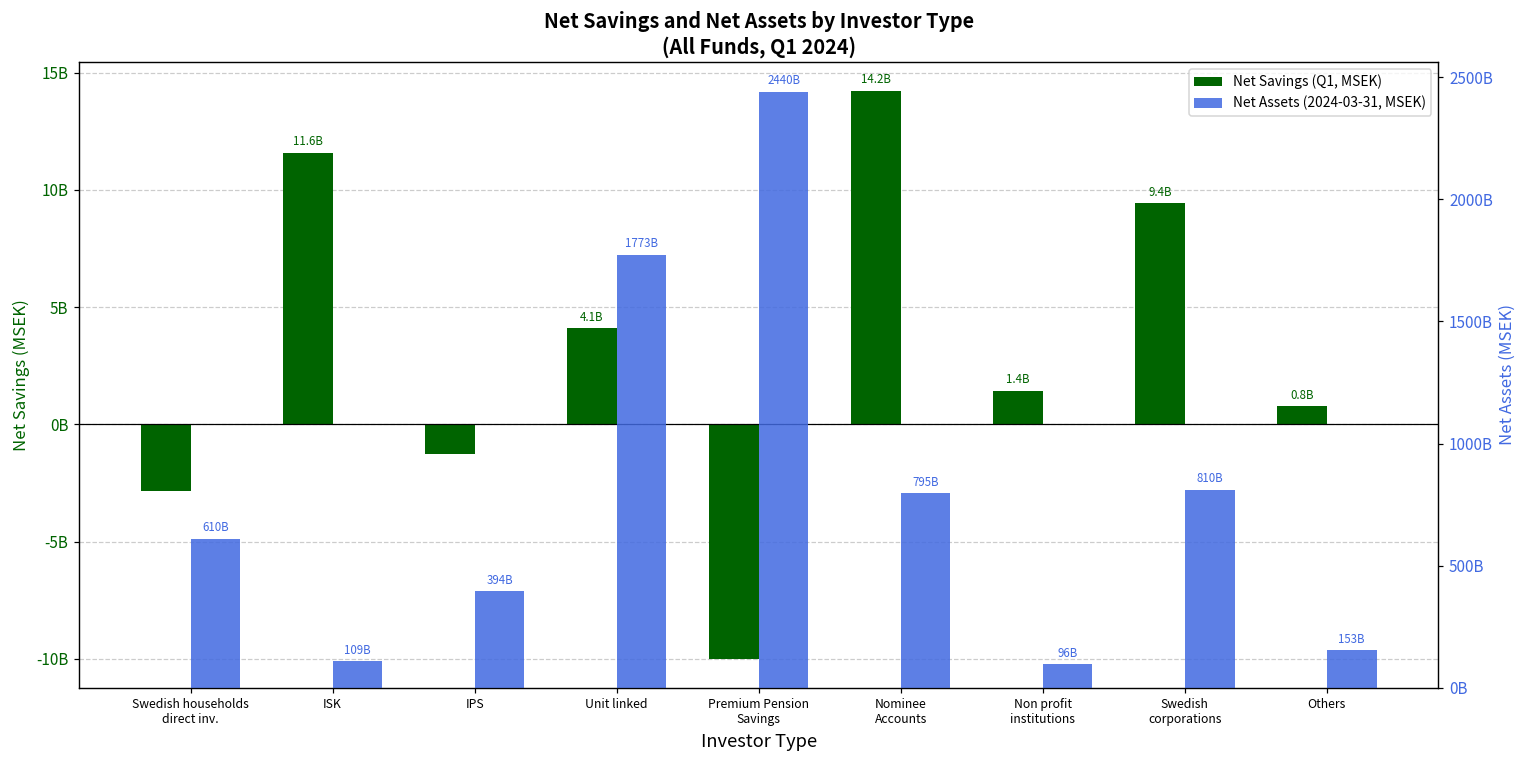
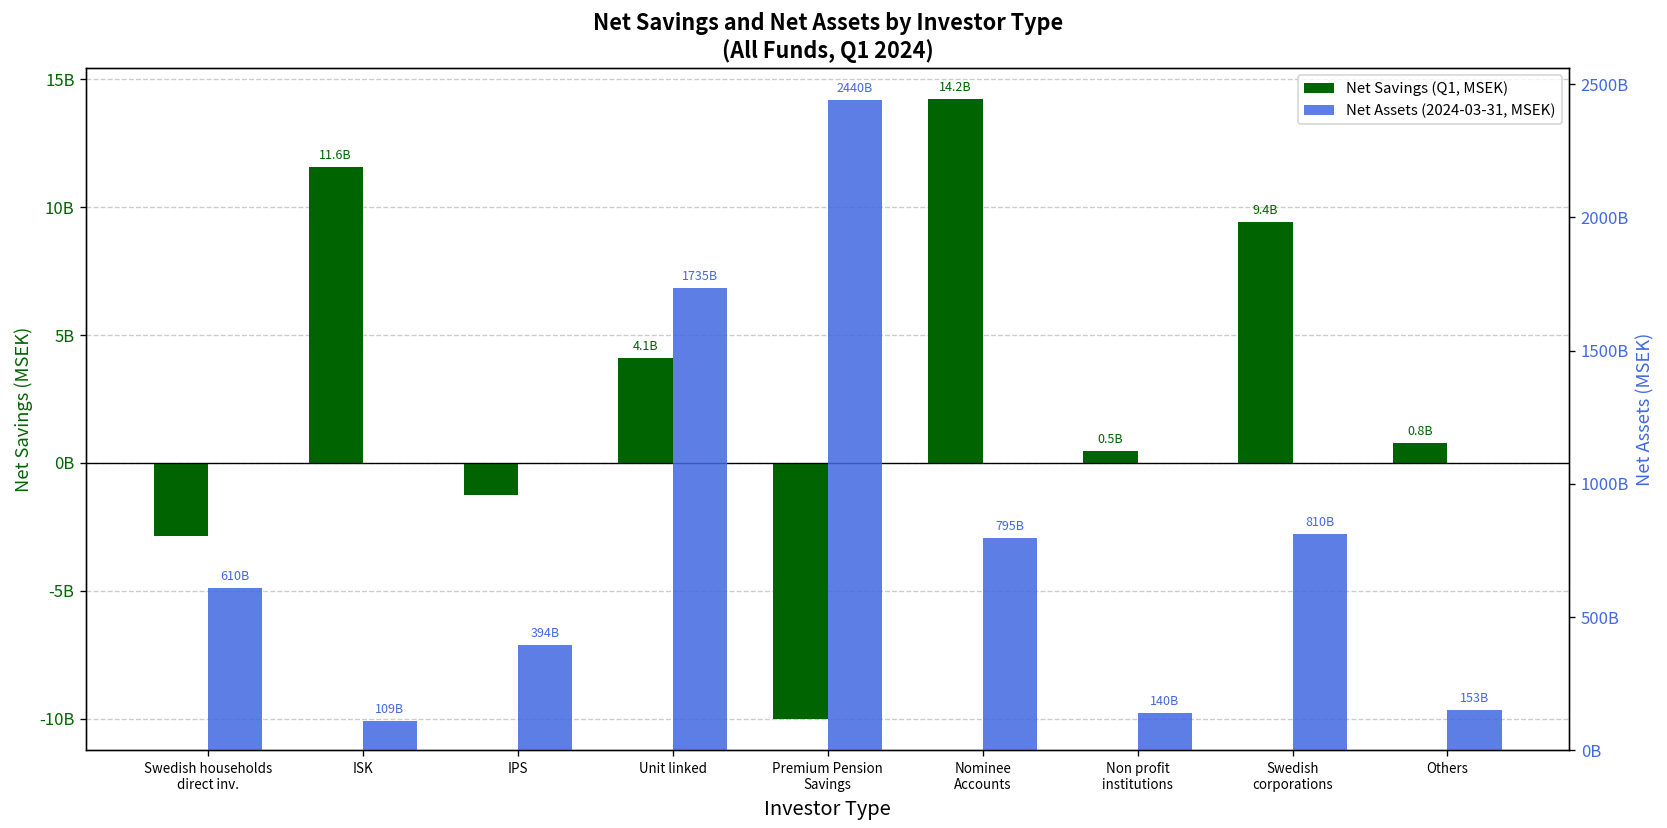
Net Savings (Q1, MSEK), Non profit institutions: 1.4B -> 0.5B
Net Assets (2024-03-31, MSEK), Unit linked: 1773B -> 1735B
Net Assets (2024-03-31, MSEK), Non profit institutions: 96B -> 140B
